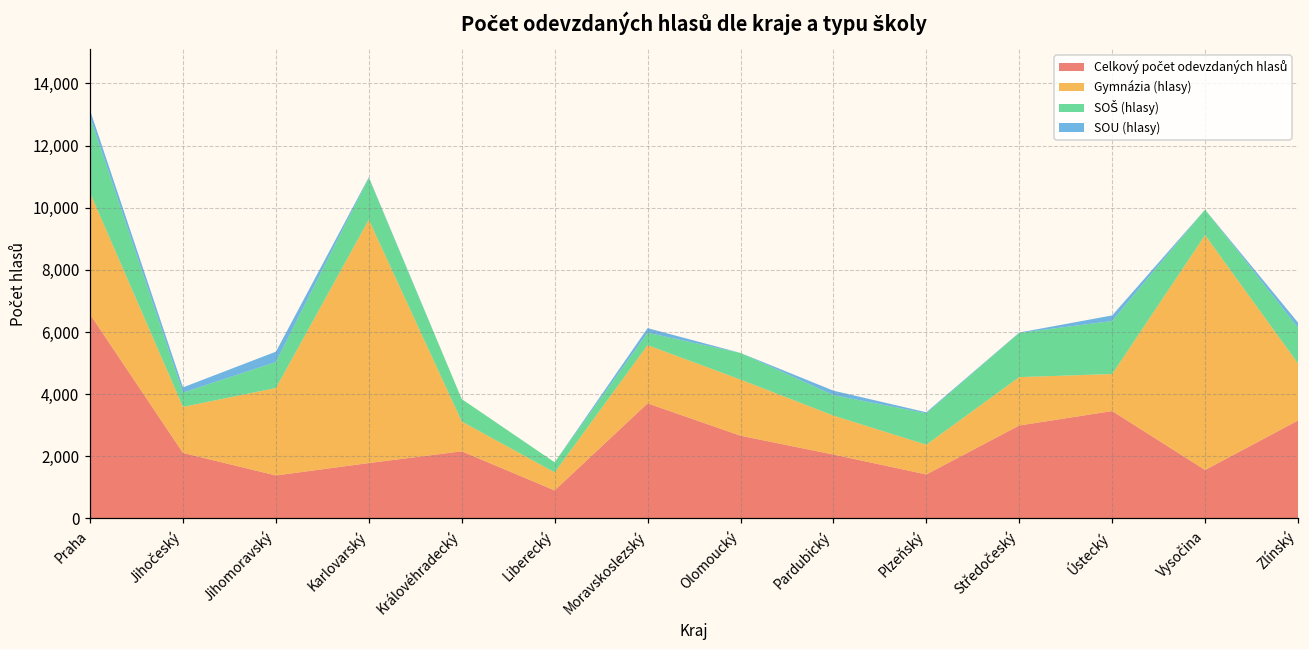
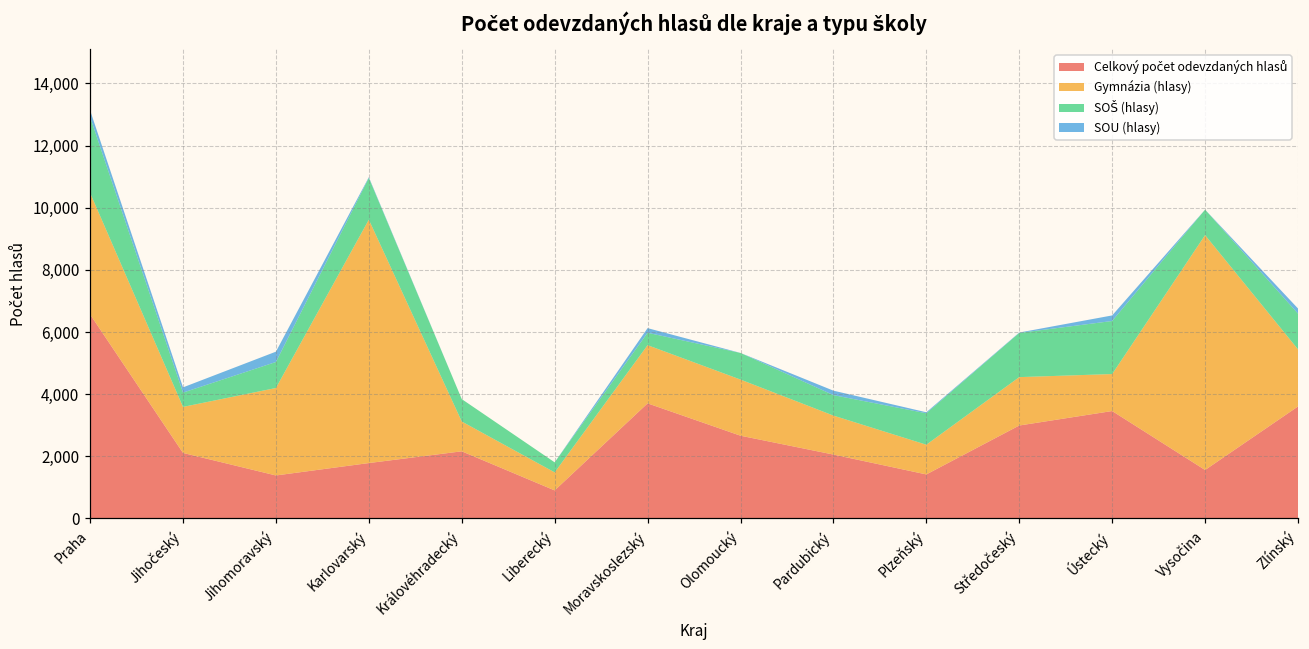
Celkový počet odevzdaných hlasů, Zlínský: 3,200 -> 3,600
